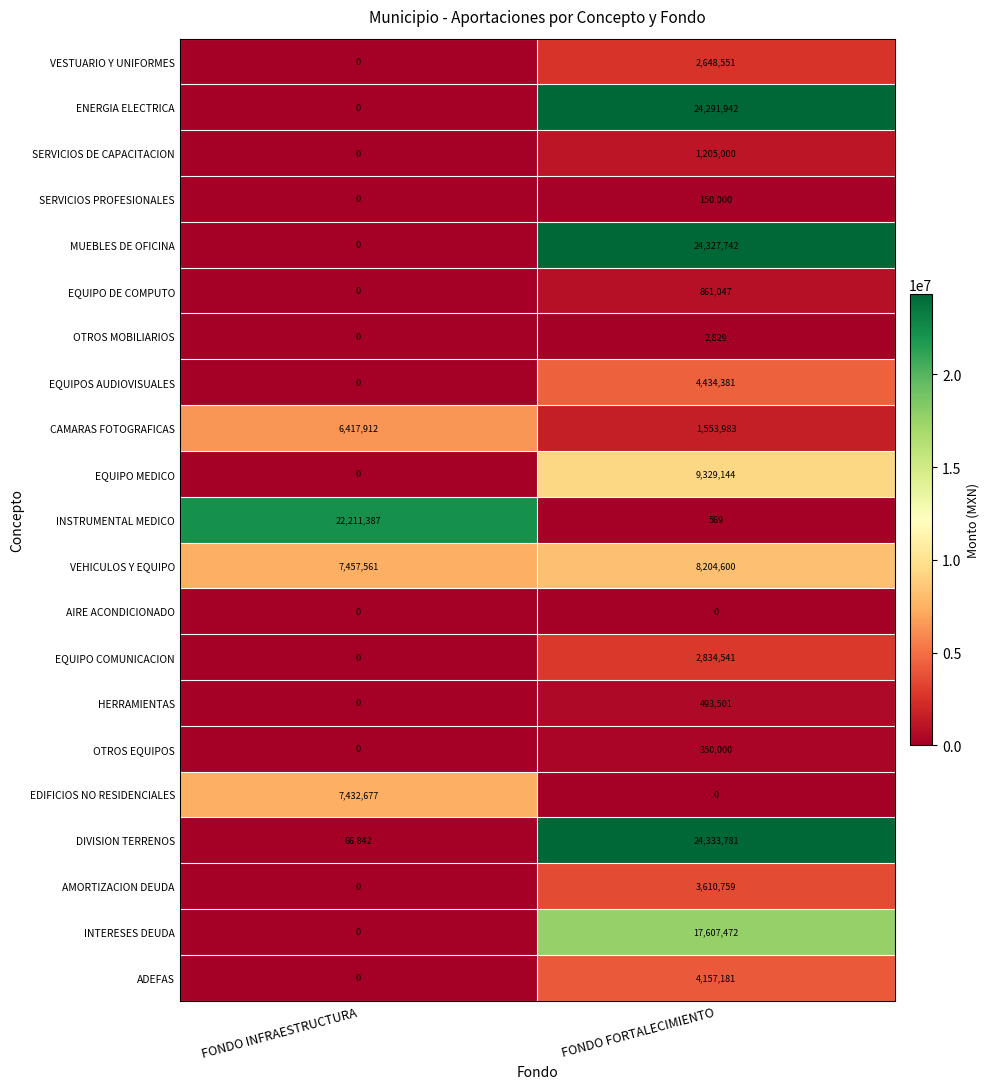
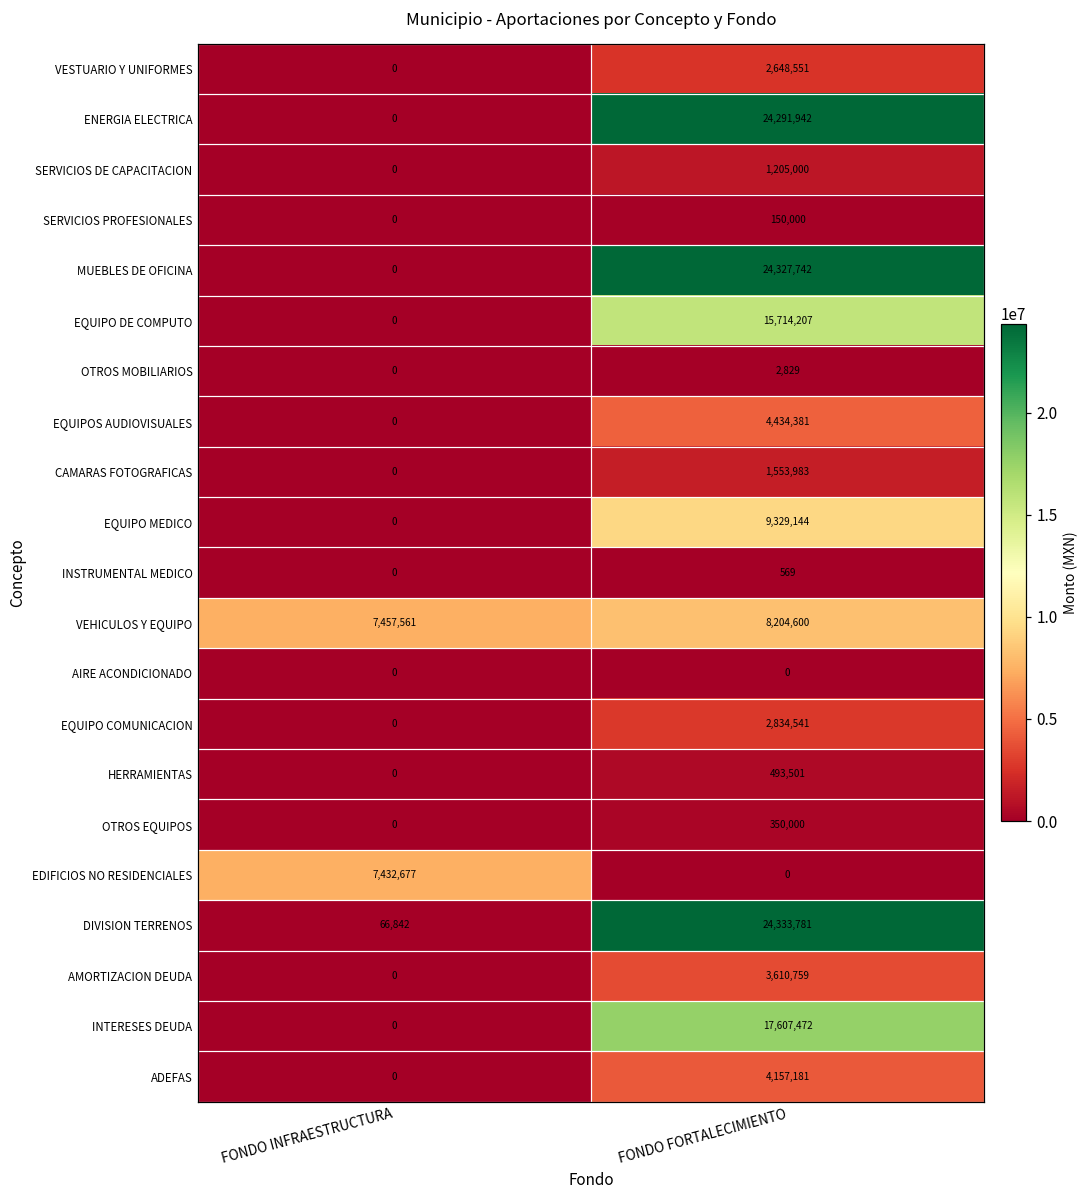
EQUIPO DE COMPUTO, FONDO FORTALECIMIENTO: 861,047 -> 15,714,207
CAMARAS FOTOGRAFICAS, FONDO INFRAESTRUCTURA: 6,417,912 -> 0
INSTRUMENTAL MEDICO, FONDO INFRAESTRUCTURA: 22,211,387 -> 0
